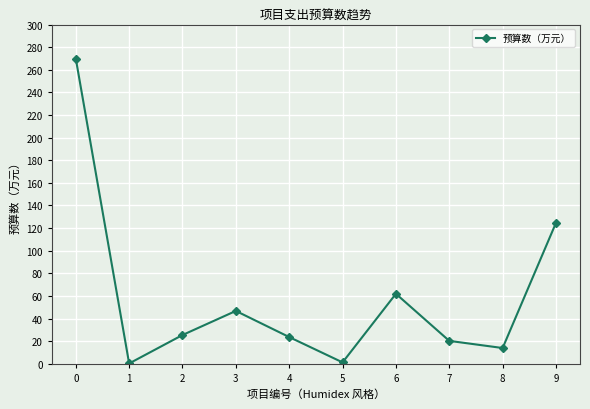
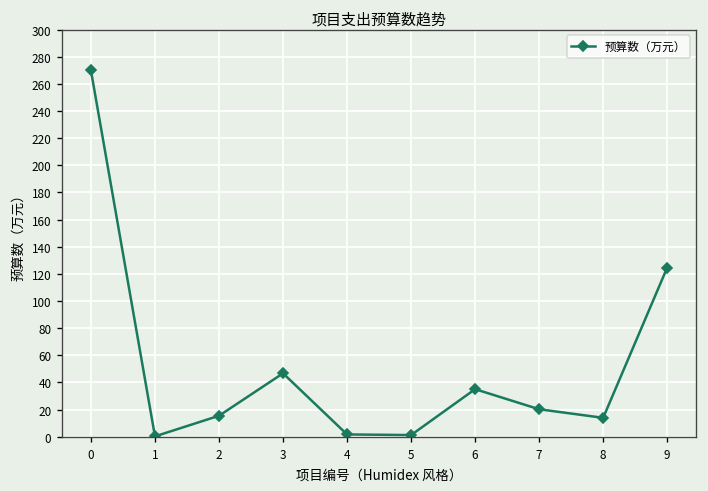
2: 25 -> 15
4: 24 -> 2
6: 62 -> 35
